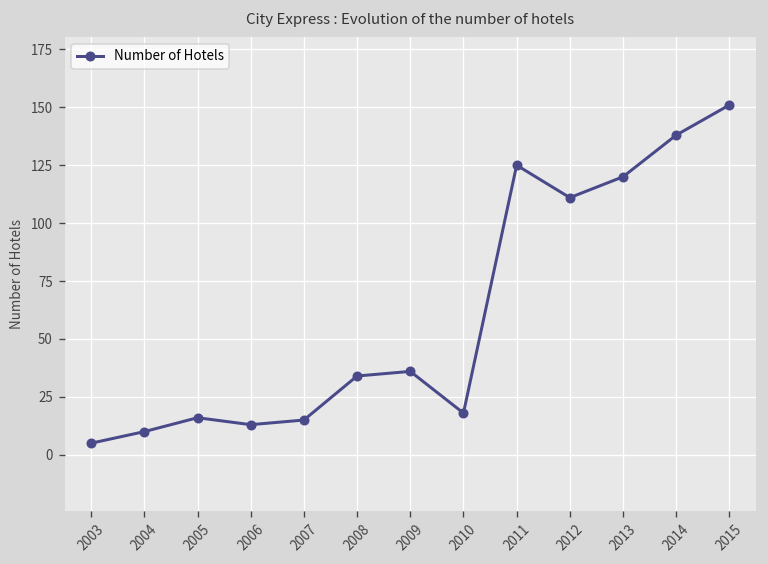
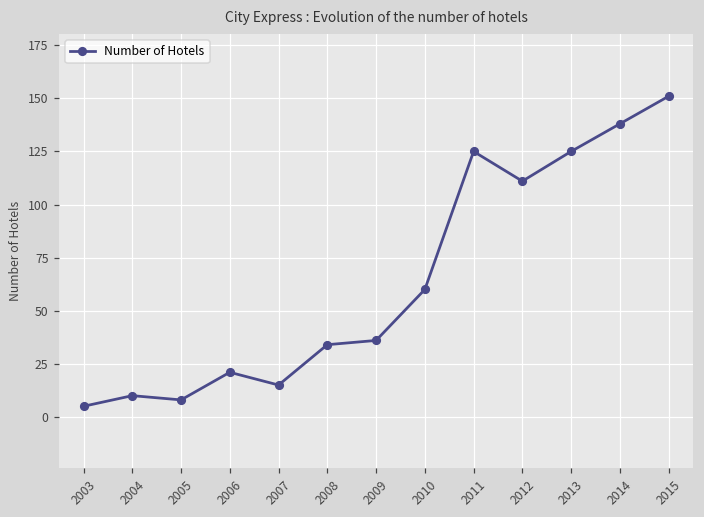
2005: 16 -> 8
2006: 13 -> 21
2010: 18 -> 60
2013: 120 -> 125
